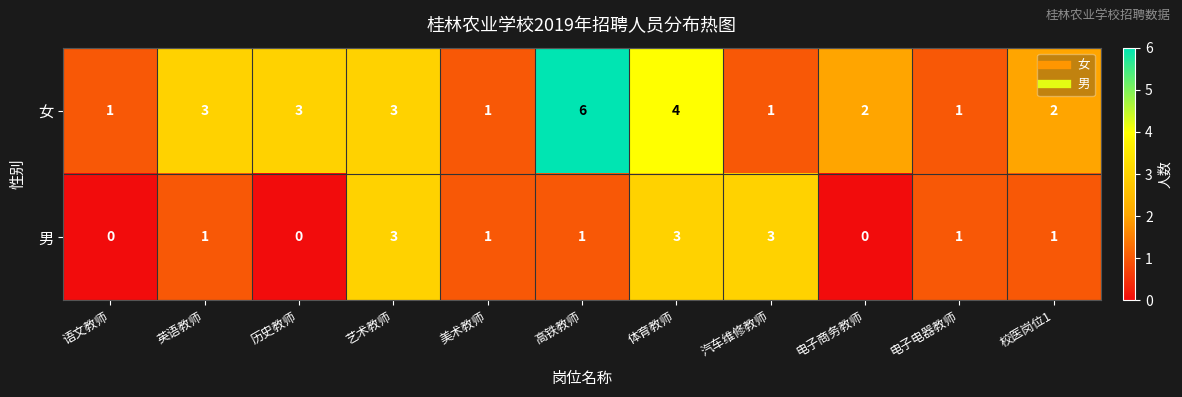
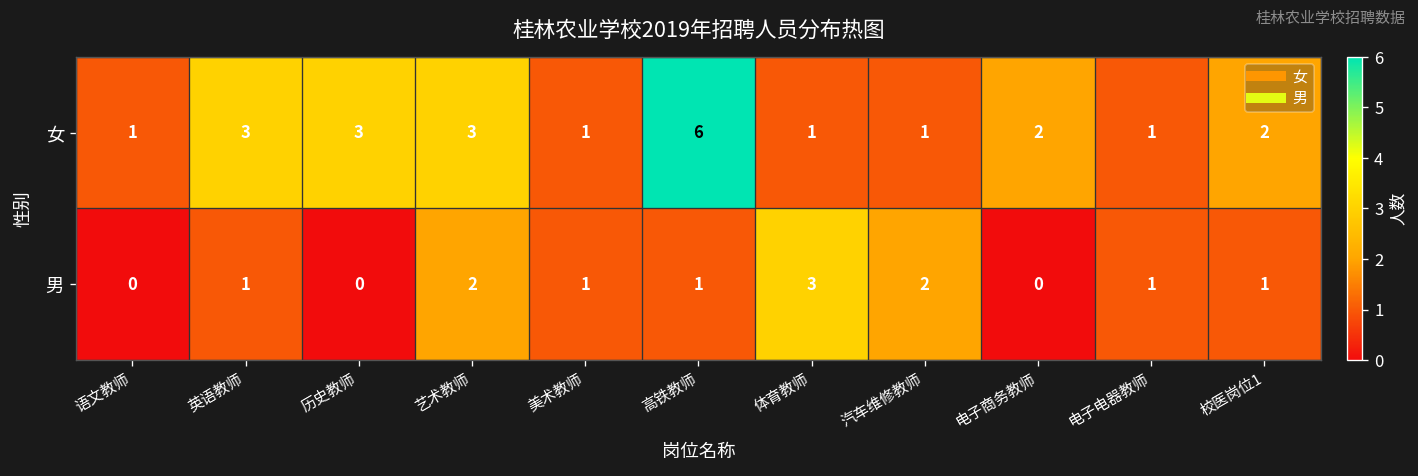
女, 体育教师: 4 -> 1
男, 艺术教师: 3 -> 2
男, 汽车维修教师: 3 -> 2
